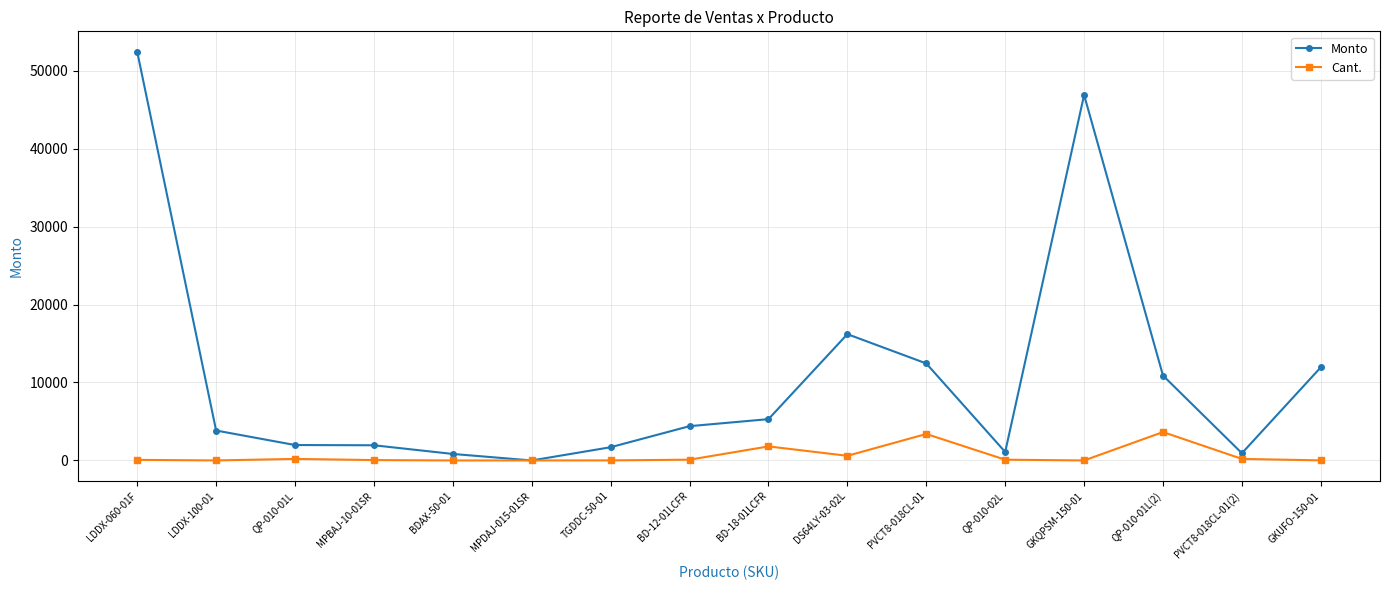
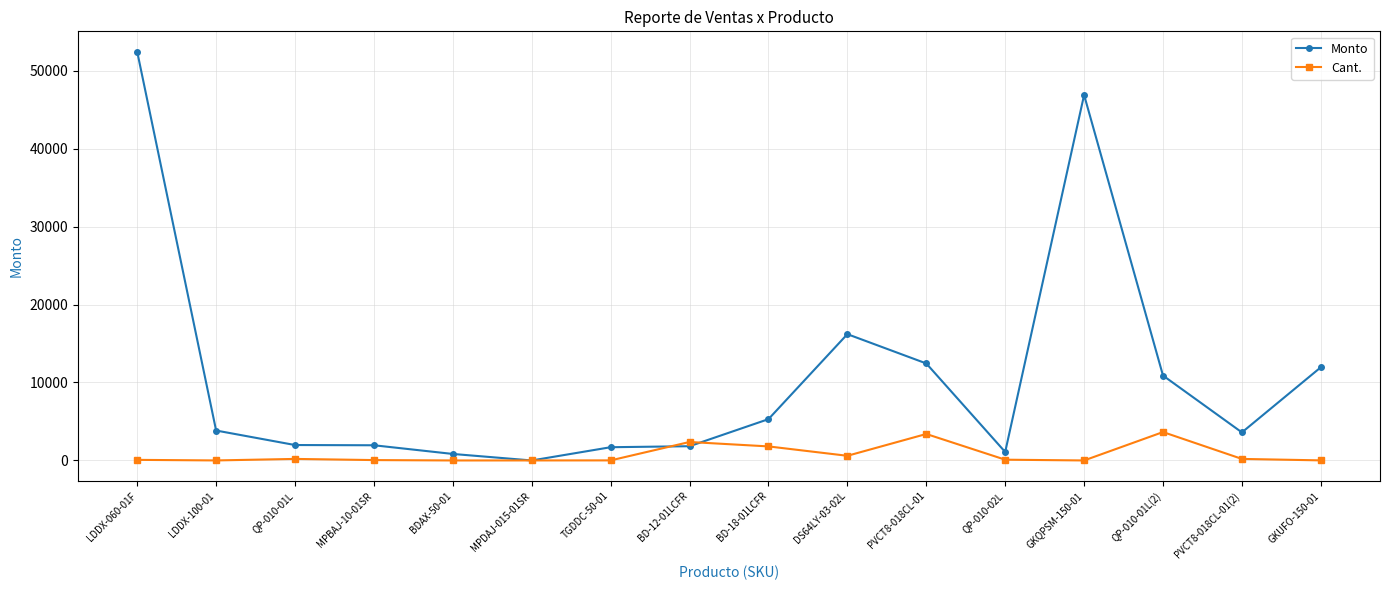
Monto, BD-12-01LCFR: 4000 -> 2000
Cant., BD-12-01LCFR: 0 -> 2000
Monto, PVCT8-018CL-01(2): 1000 -> 4000
